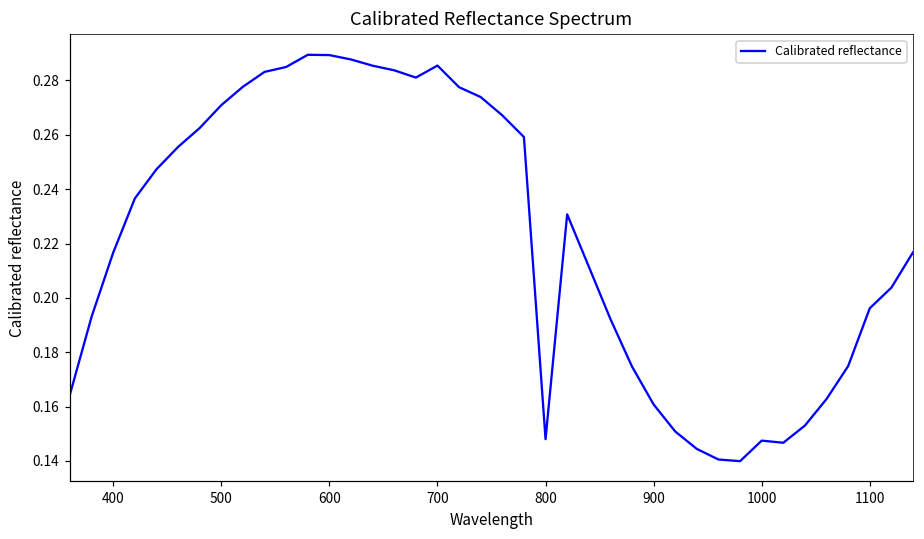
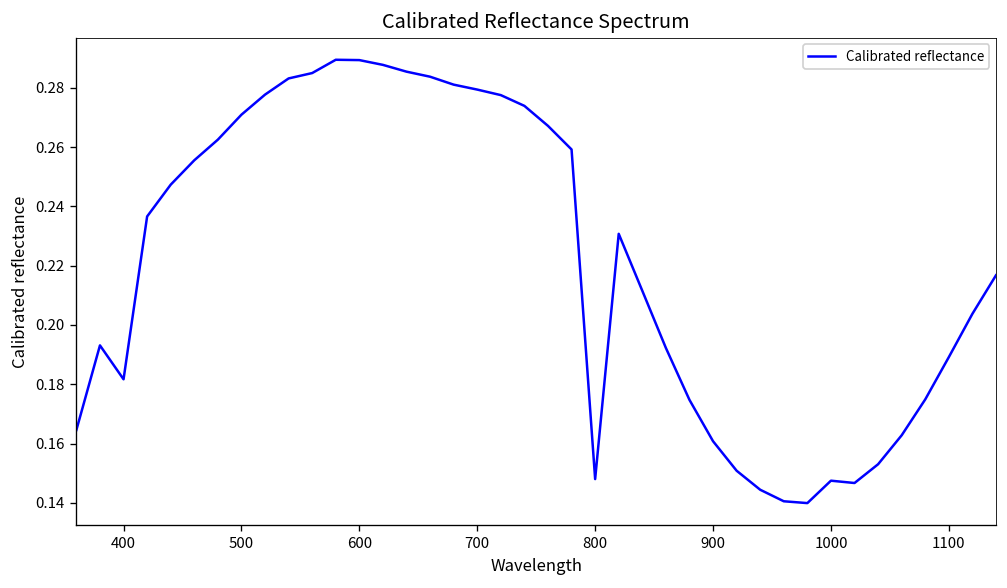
400: 0.217 -> 0.182
700: 0.285 -> 0.279
1100: 0.196 -> 0.189
